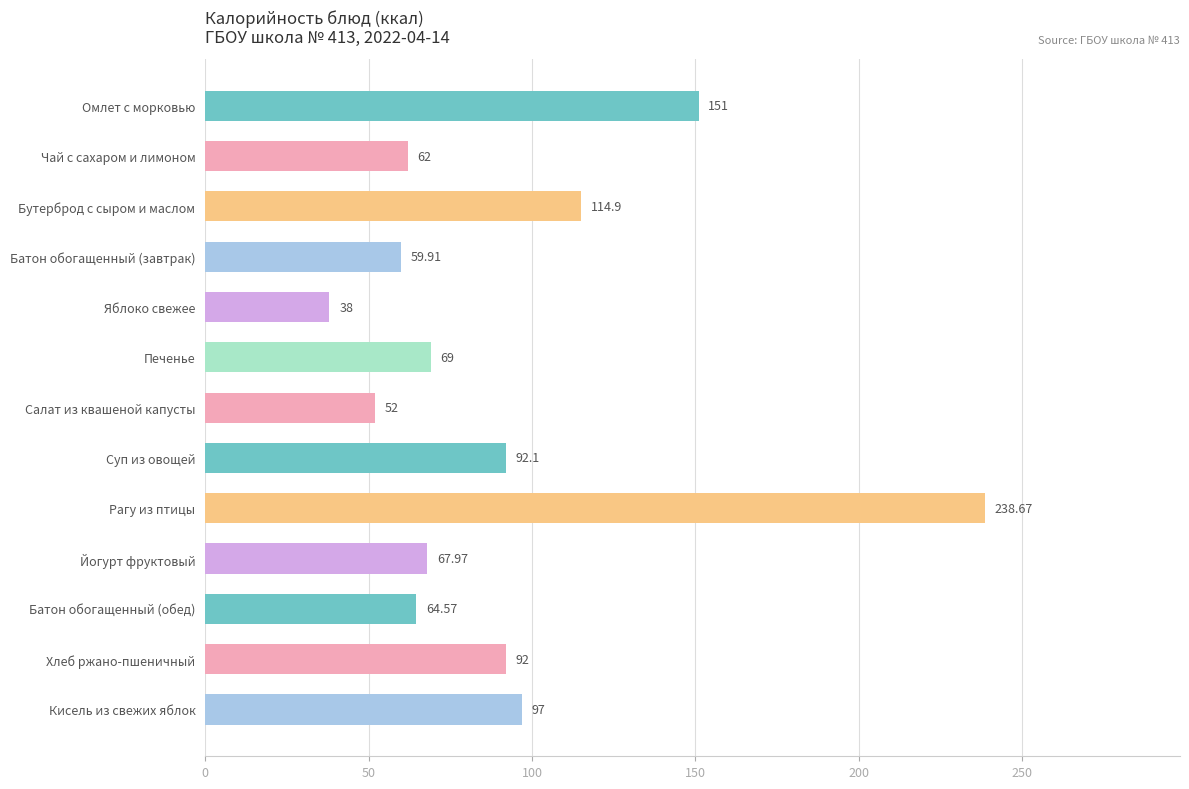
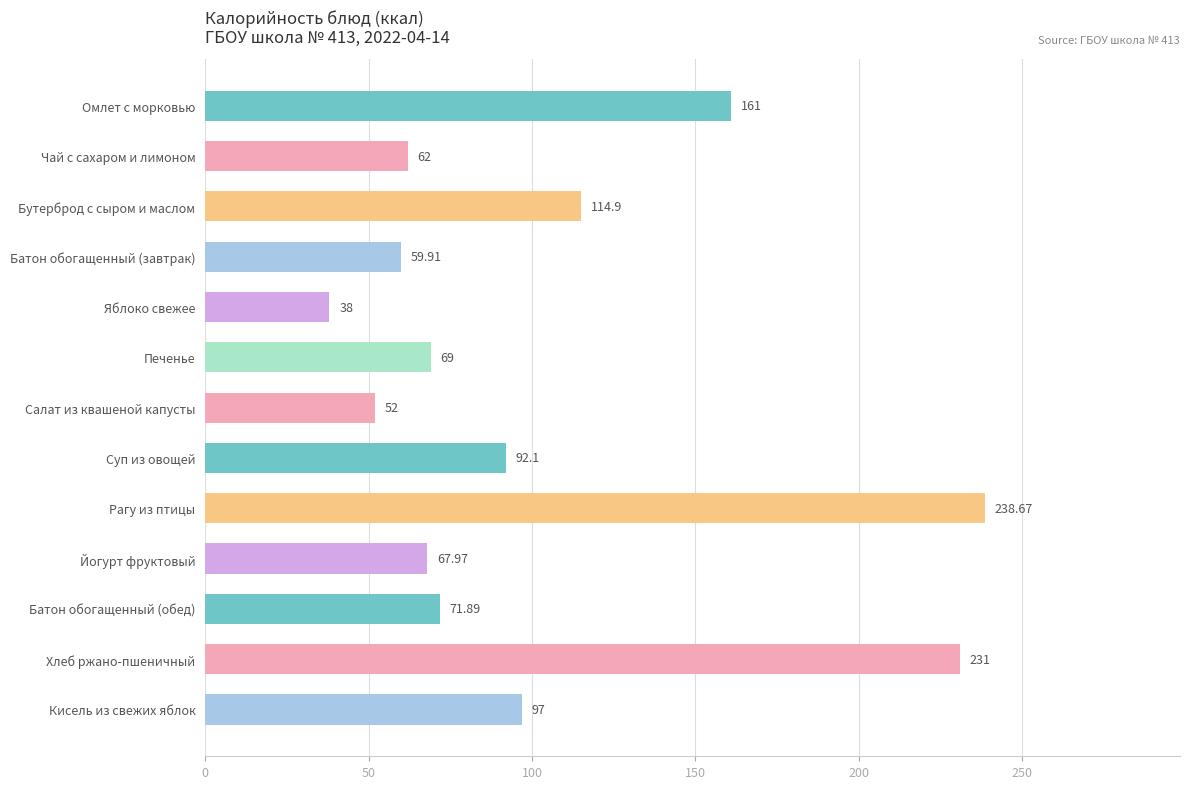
Омлет с морковью: 151 -> 161
Батон обогащенный (обед): 64.57 -> 71.89
Хлеб ржано-пшеничный: 92 -> 231
